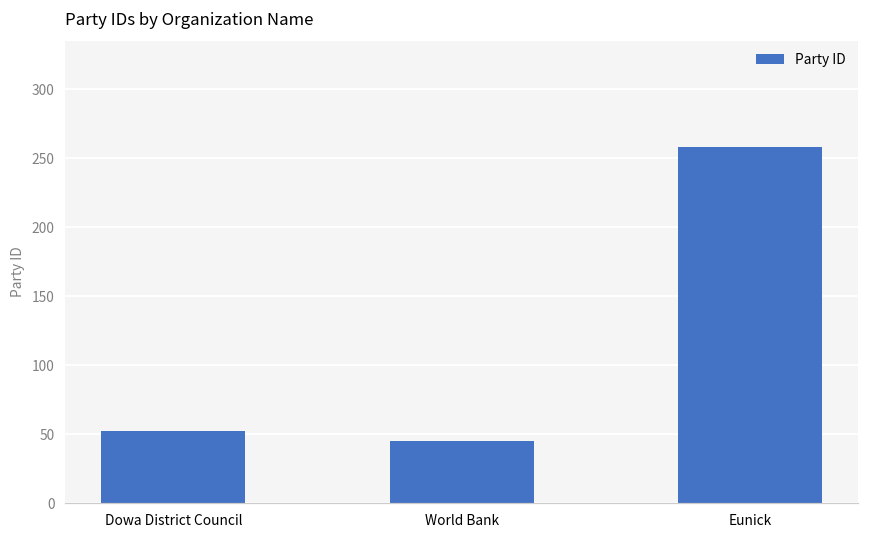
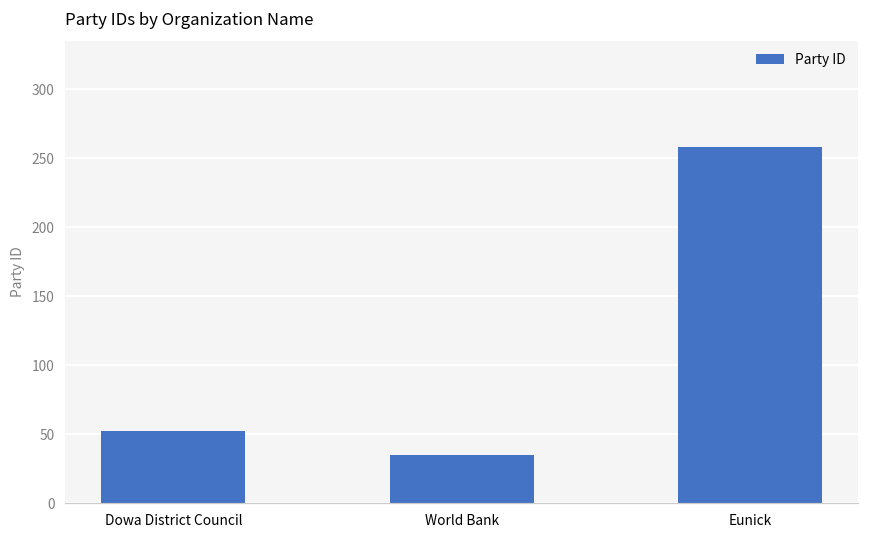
World Bank: 45 -> 35
